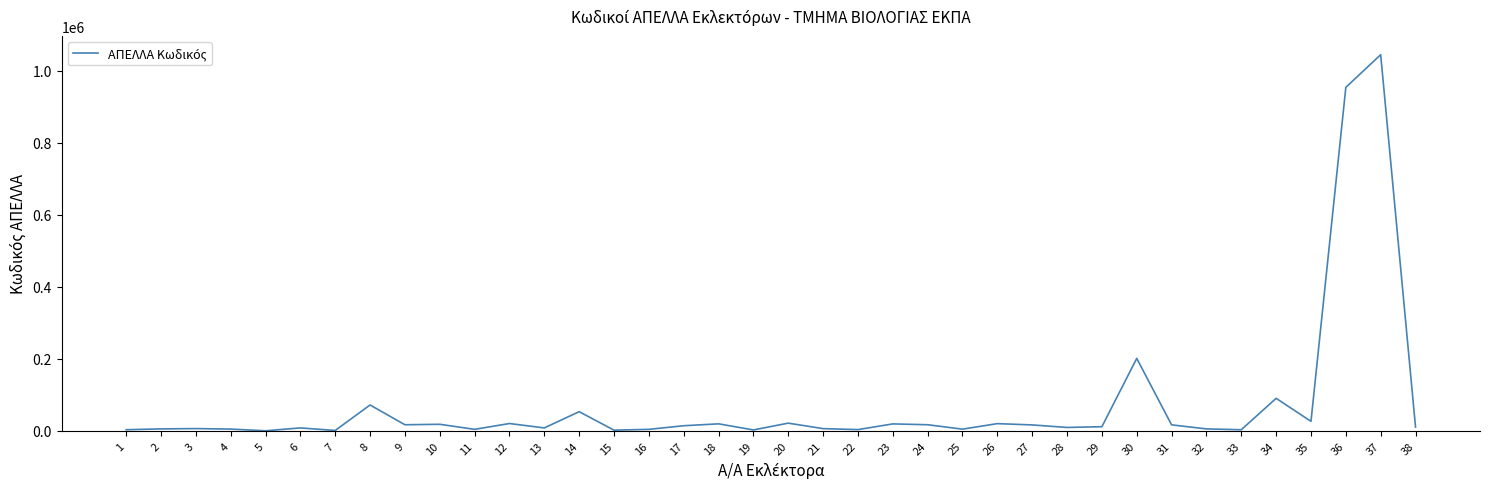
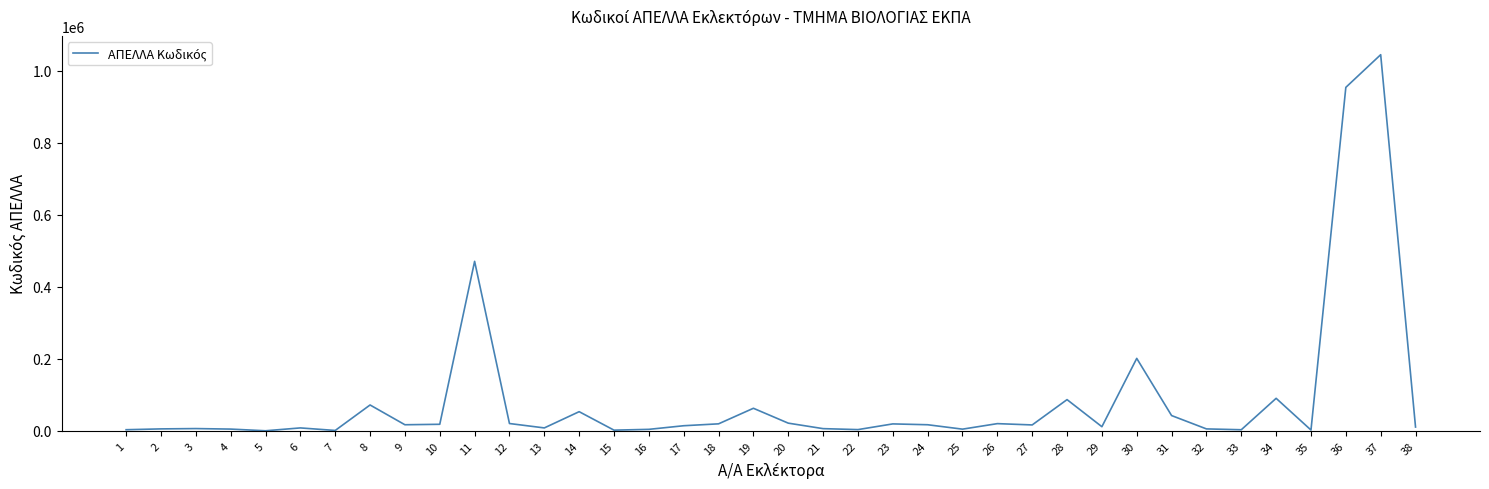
11: 0 -> 470000
19: 0 -> 60000
28: 10000 -> 90000
31: 20000 -> 40000
35: 30000 -> 0
